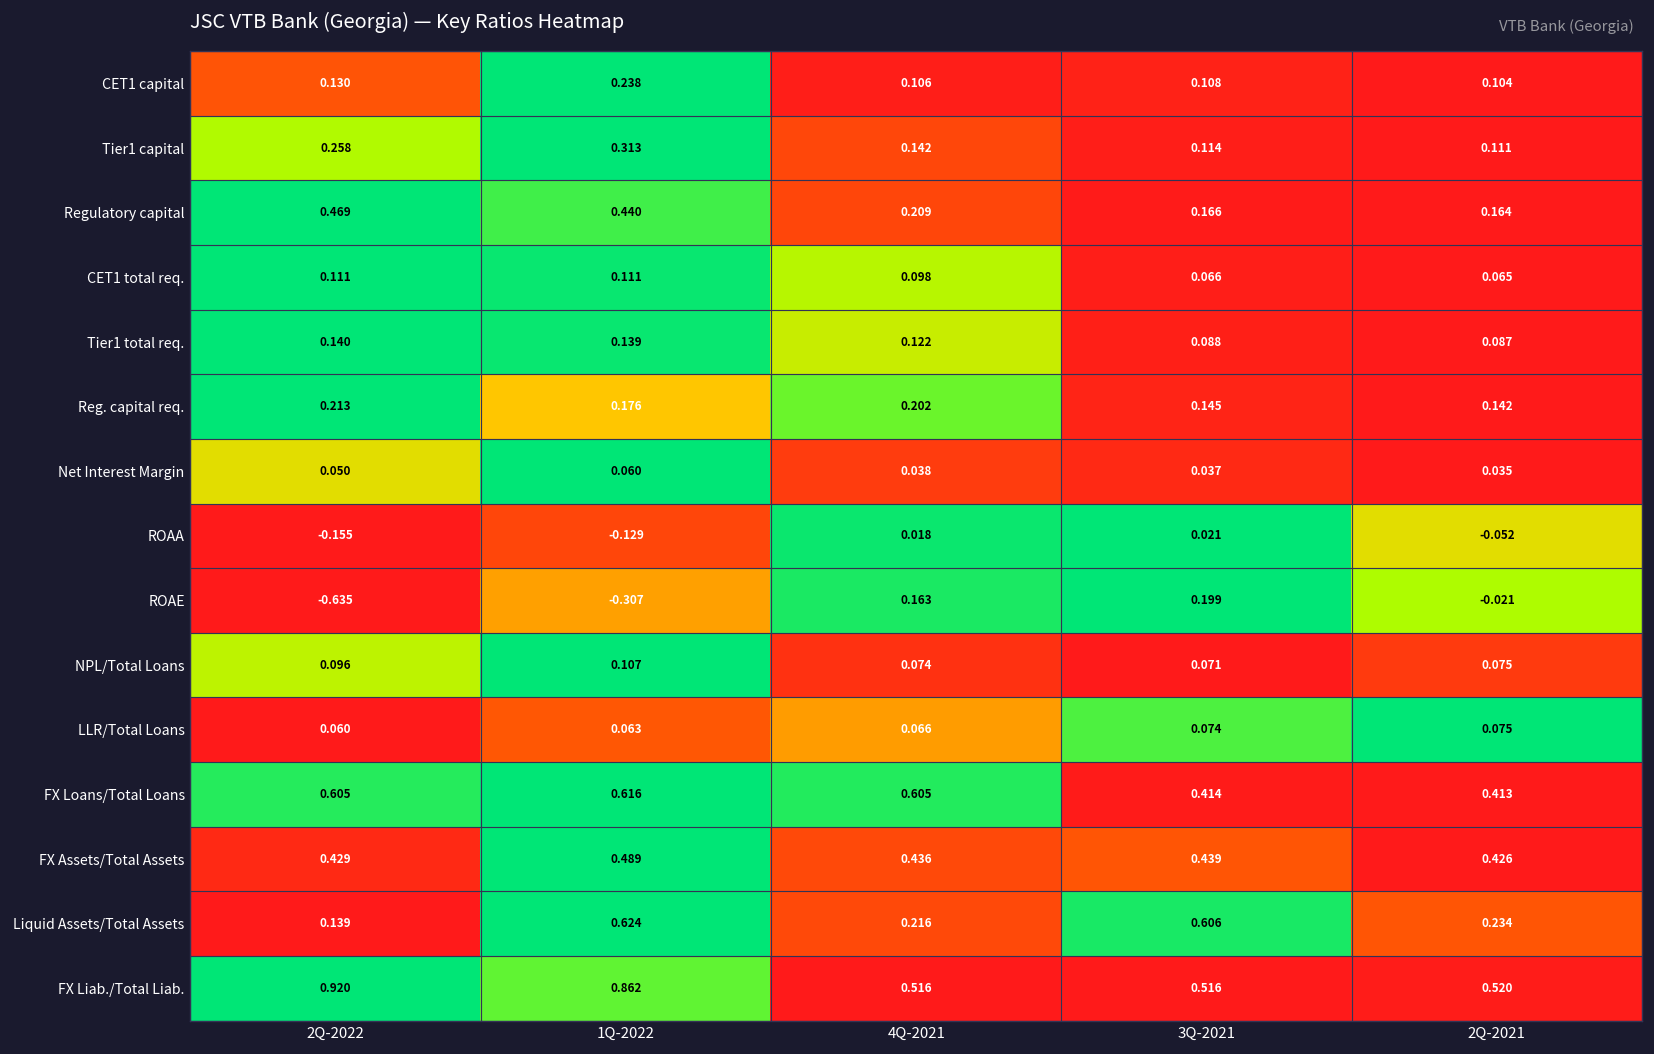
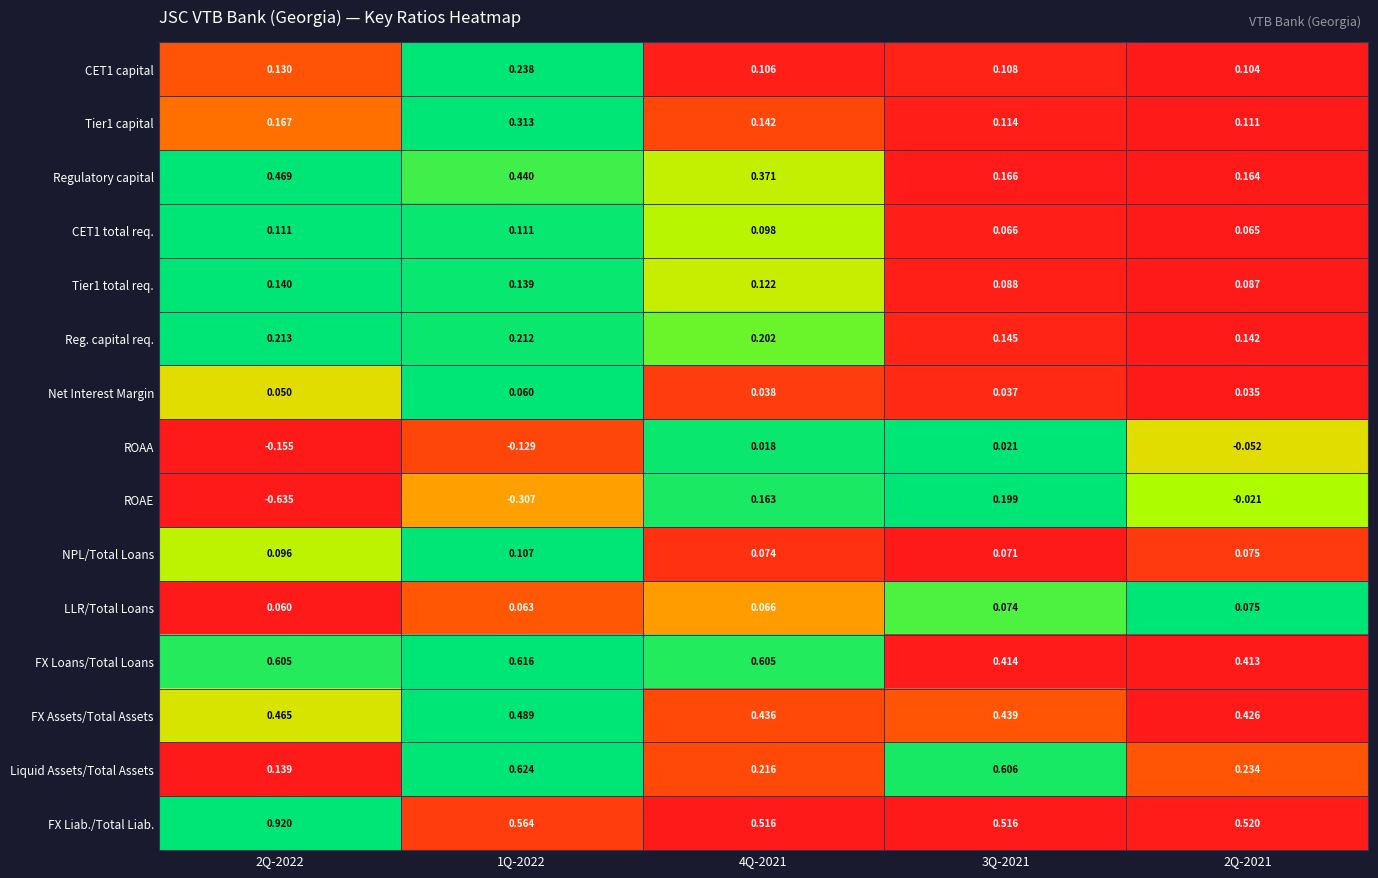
Tier1 capital, 2Q-2022: 0.258 -> 0.167
Regulatory capital, 4Q-2021: 0.209 -> 0.371
Reg. capital req., 1Q-2022: 0.176 -> 0.212
FX Assets/Total Assets, 2Q-2022: 0.429 -> 0.465
FX Liab./Total Liab., 1Q-2022: 0.862 -> 0.564
